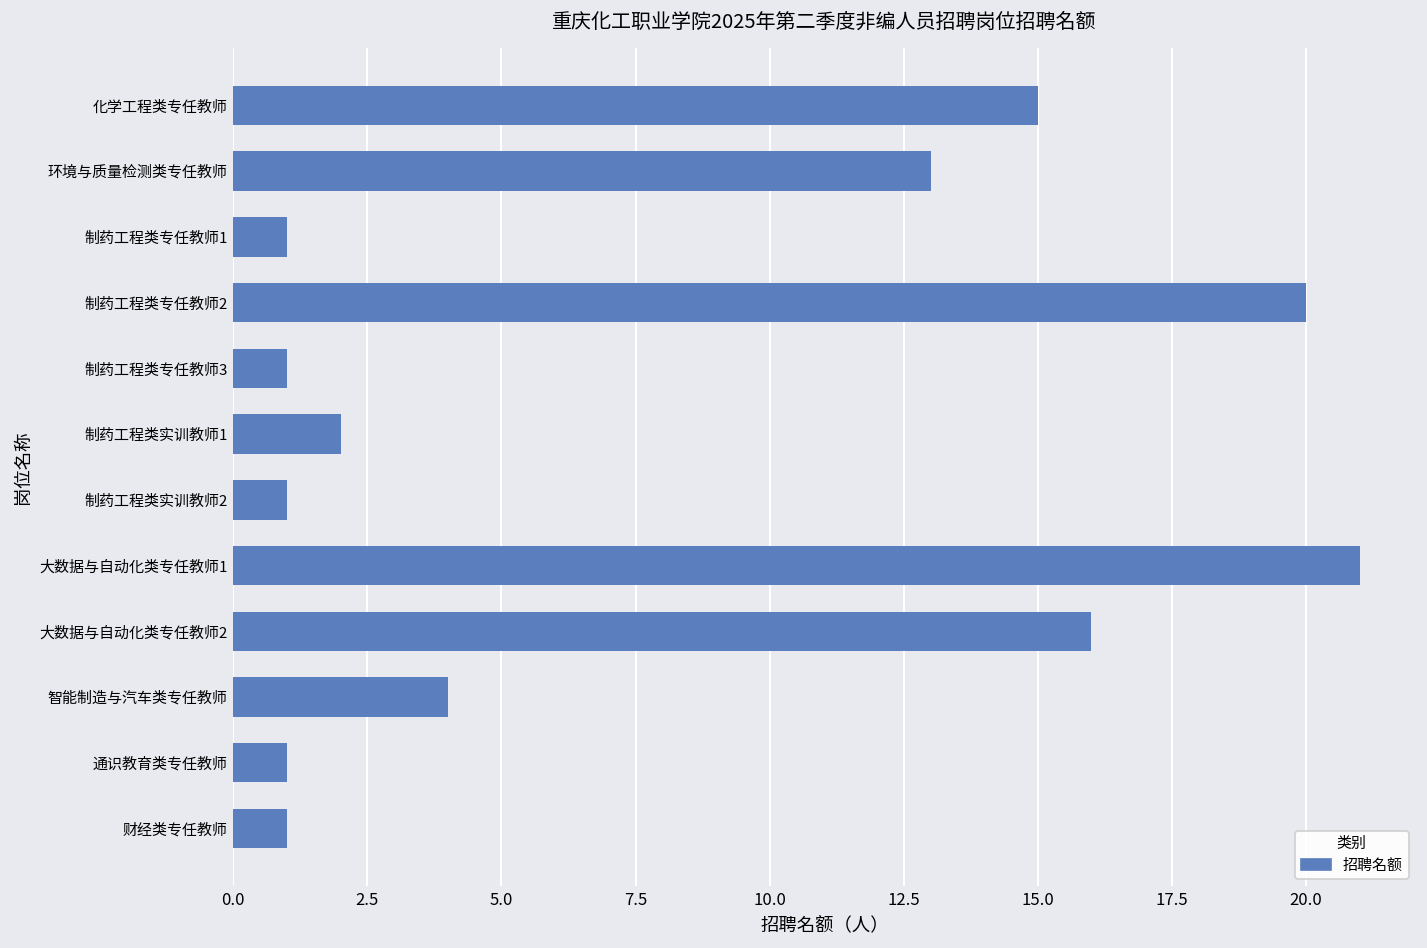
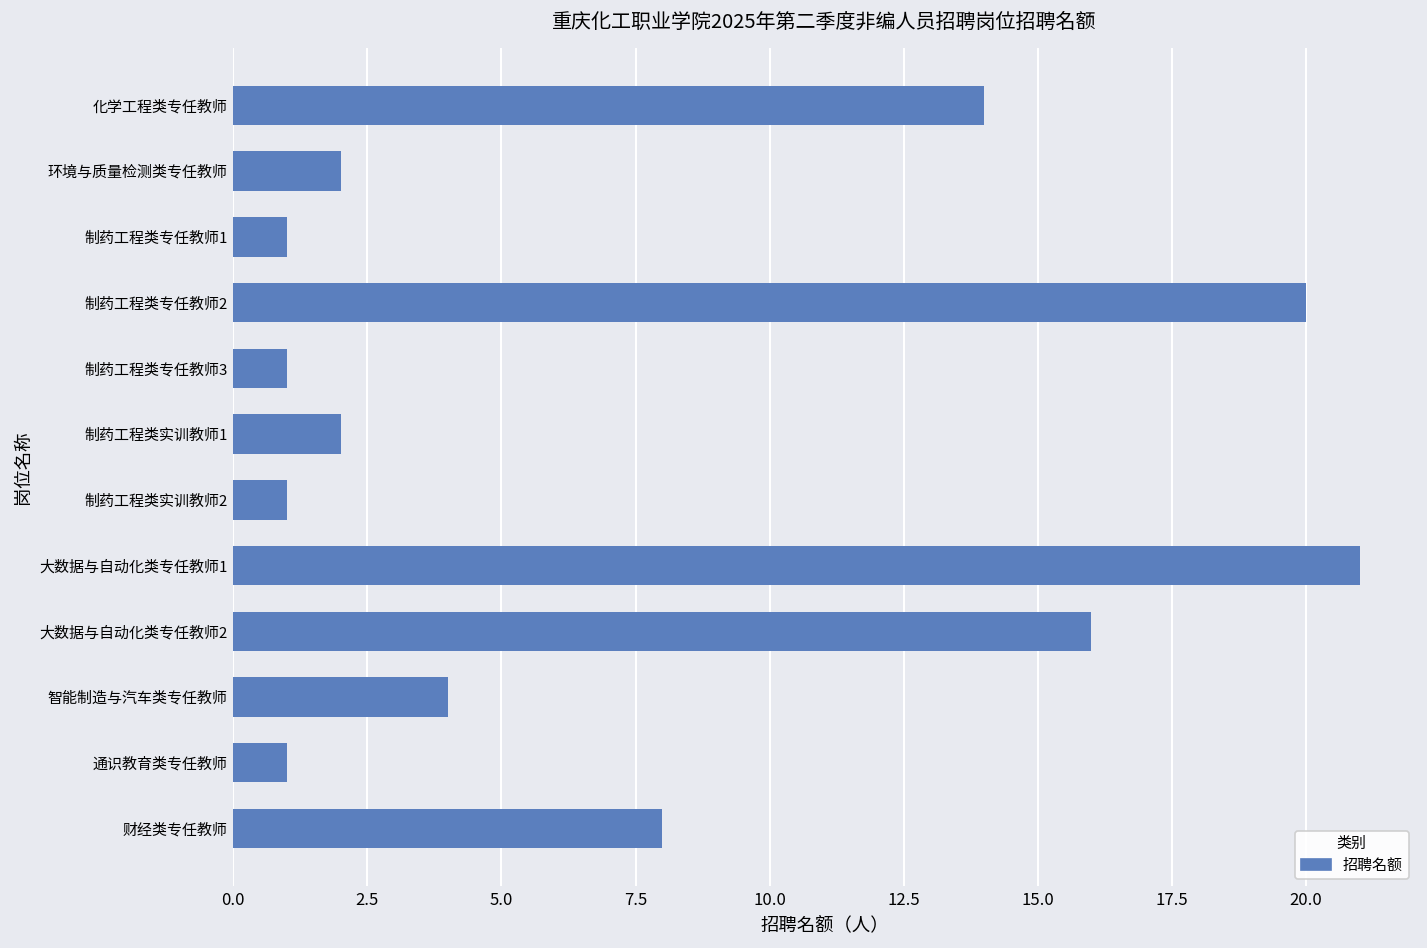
化学工程类专任教师: 15 -> 14
环境与质量检测类专任教师: 13 -> 2
财经类专任教师: 1 -> 8
